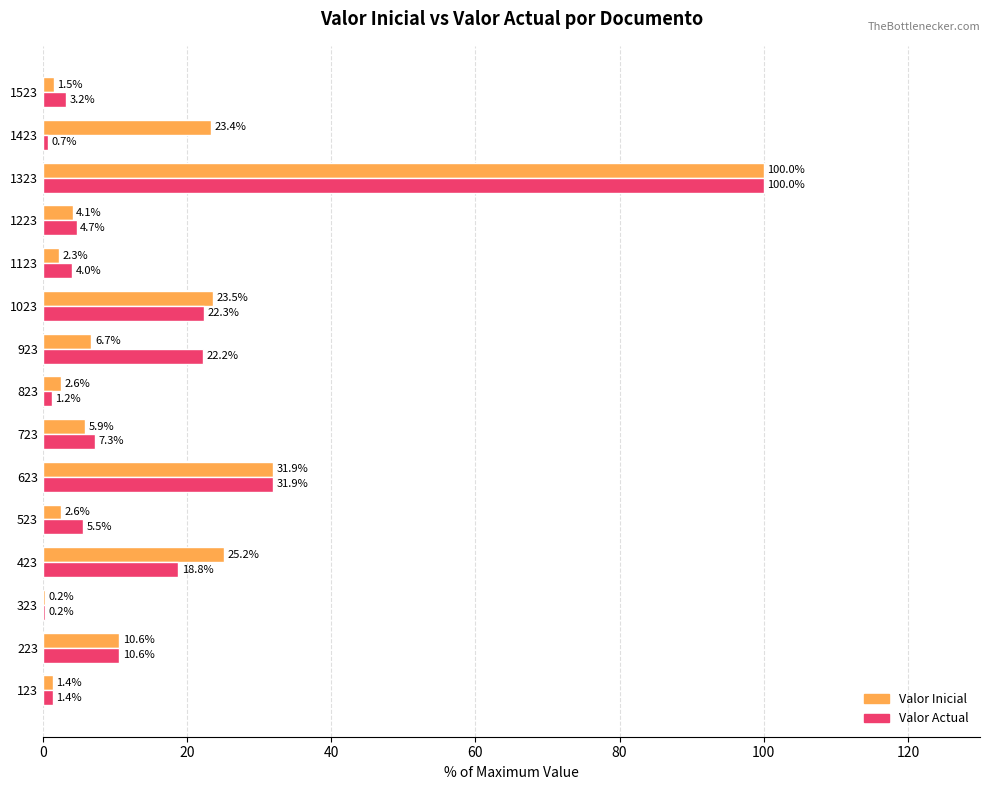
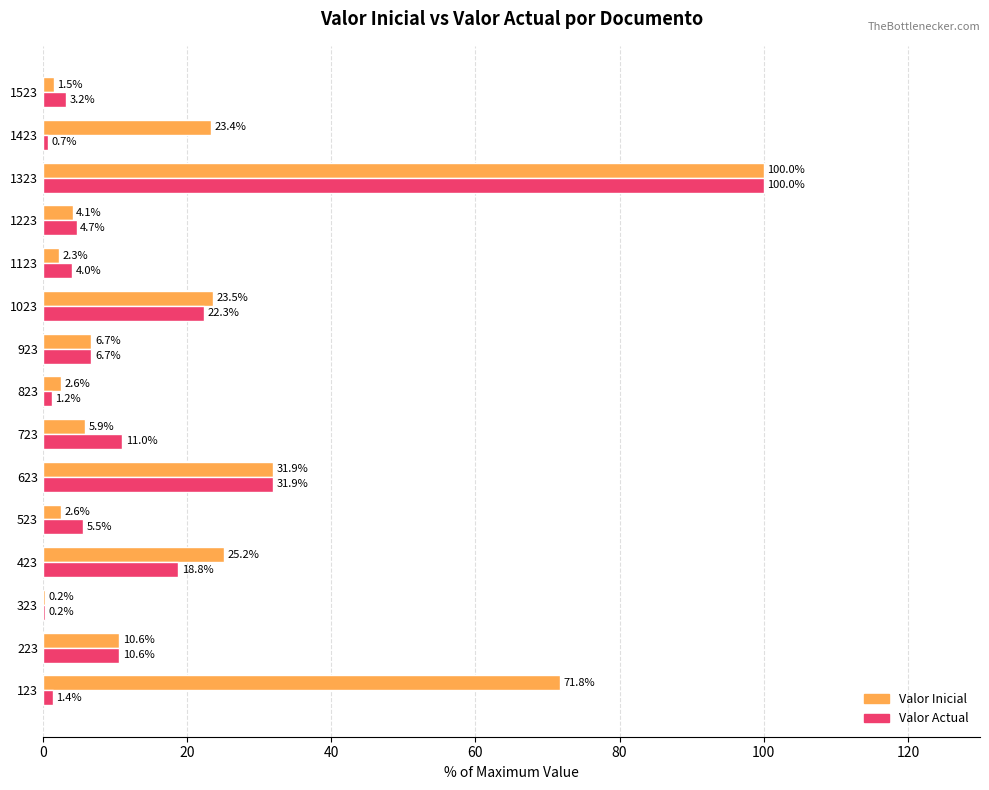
Valor Actual, 923: 22.2% -> 6.7%
Valor Actual, 723: 7.3% -> 11.0%
Valor Inicial, 123: 1.4% -> 71.8%
